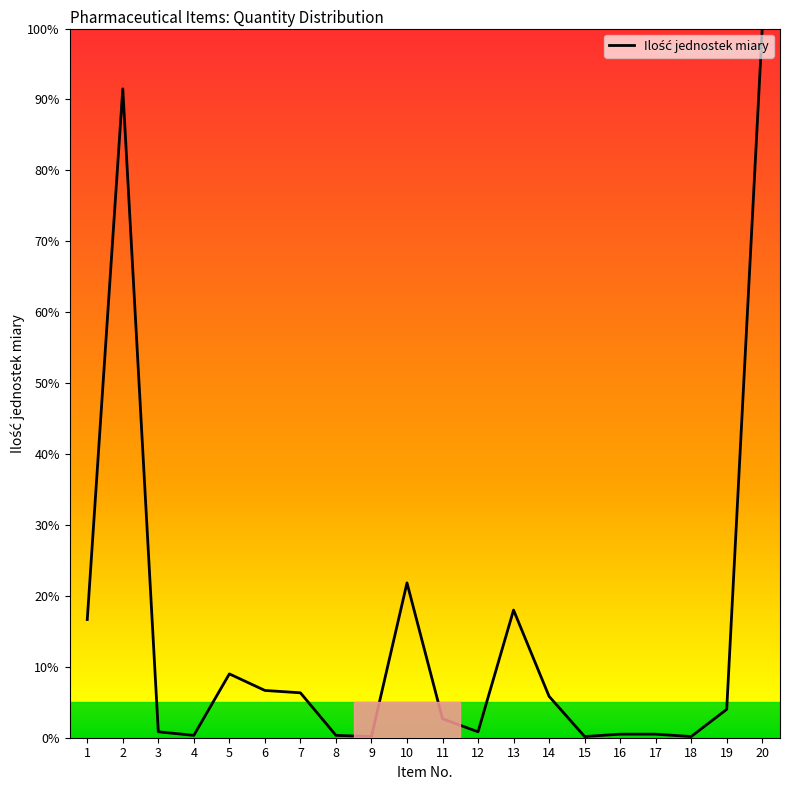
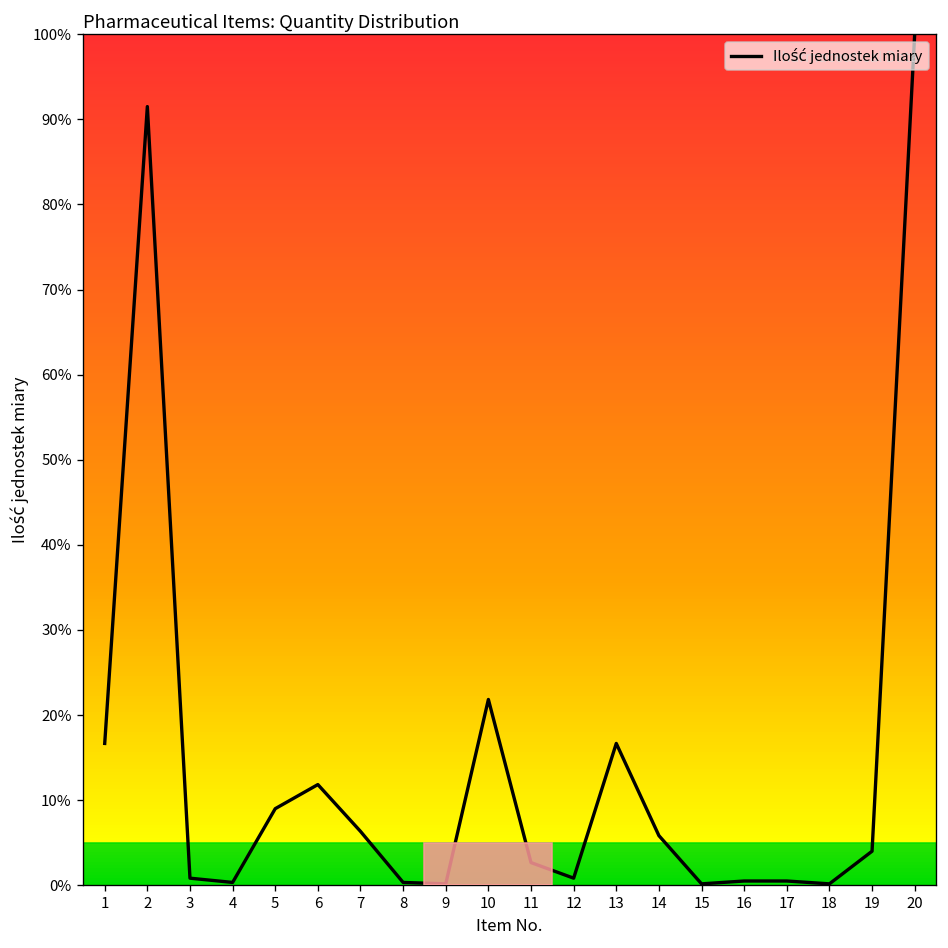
6: 7% -> 12%
13: 18% -> 17%
